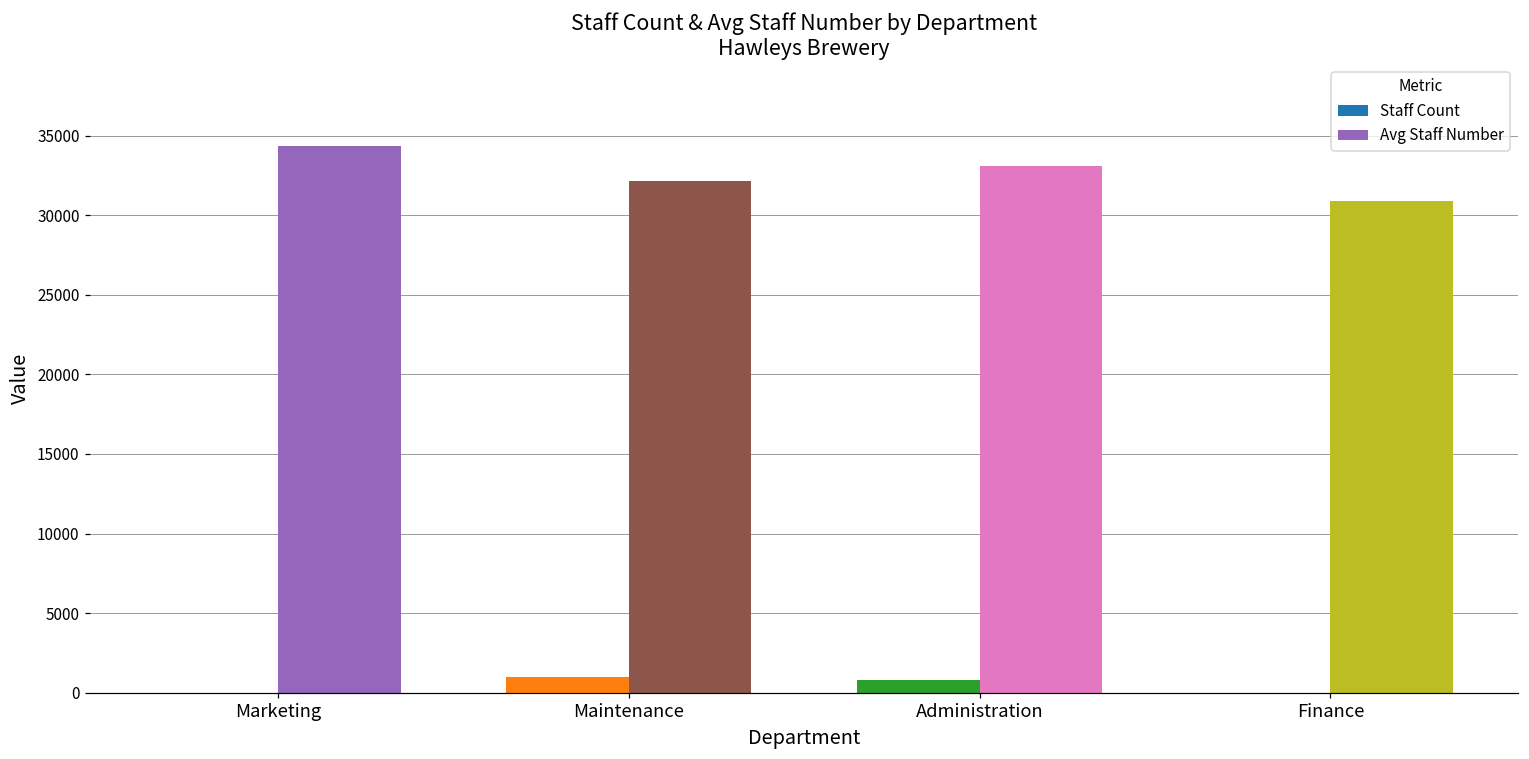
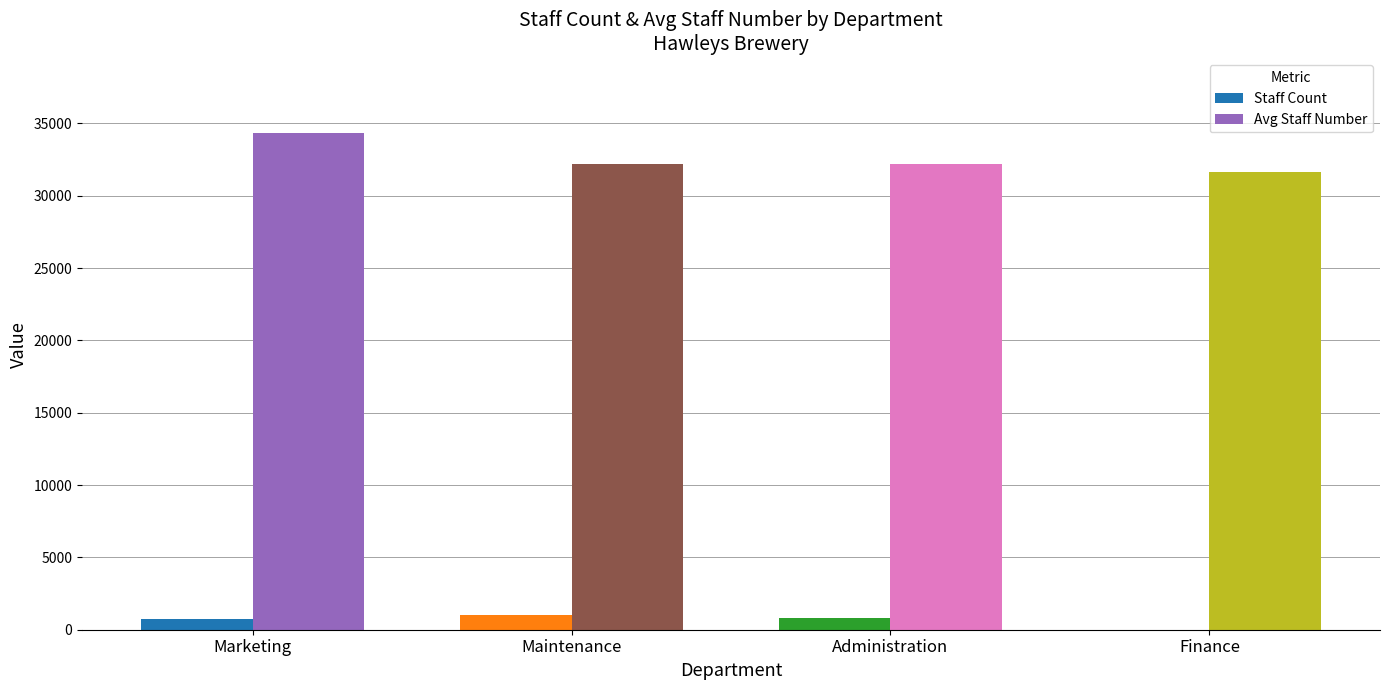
Staff Count, Marketing: 0 -> 700
Avg Staff Number, Administration: 33100 -> 32200
Avg Staff Number, Finance: 30900 -> 31600
